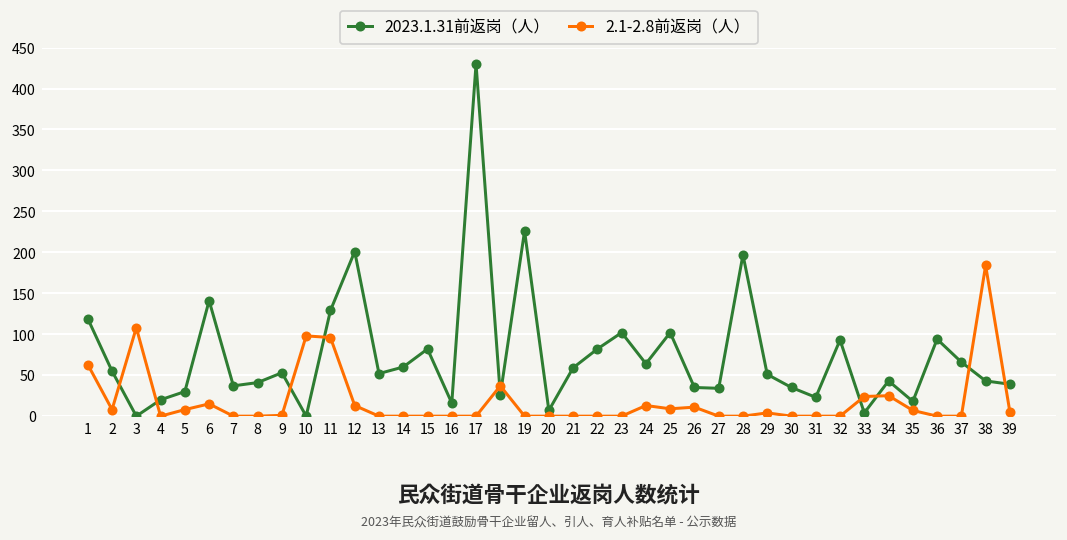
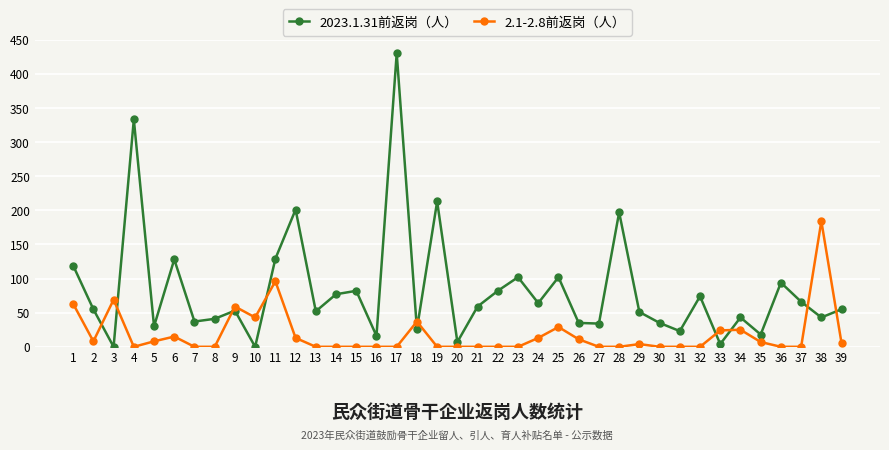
2.1-2.8前返岗（人）, 3: 110 -> 70
2023.1.31前返岗（人）, 4: 20 -> 330
2023.1.31前返岗（人）, 6: 140 -> 130
2.1-2.8前返岗（人）, 9: 0 -> 60
2.1-2.8前返岗（人）, 10: 100 -> 40
2023.1.31前返岗（人）, 14: 60 -> 80
2023.1.31前返岗（人）, 19: 230 -> 210
2.1-2.8前返岗（人）, 25: 10 -> 30
2023.1.31前返岗（人）, 32: 90 -> 70
2023.1.31前返岗（人）, 39: 40 -> 60
